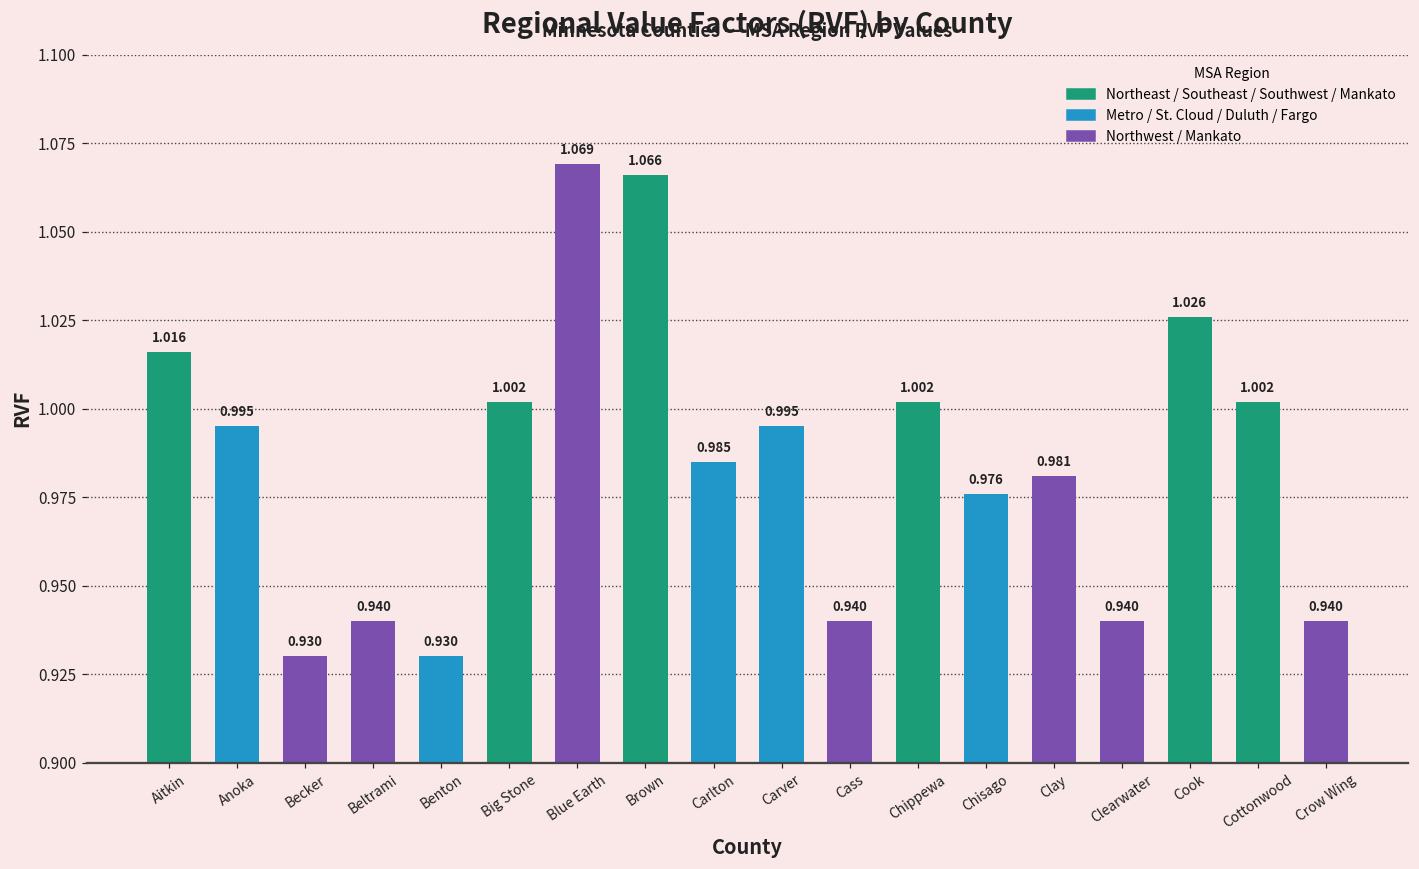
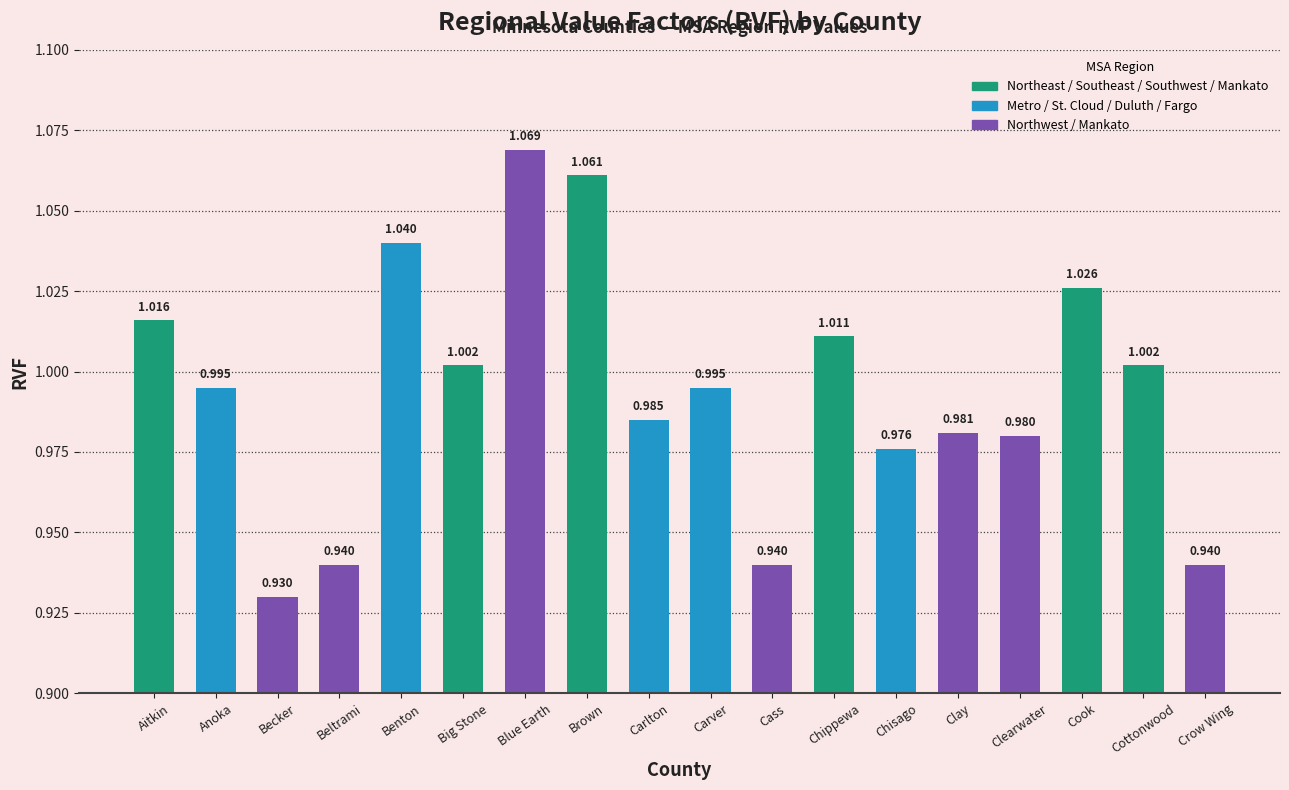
Benton: 0.930 -> 1.040
Brown: 1.066 -> 1.061
Chippewa: 1.002 -> 1.011
Clearwater: 0.940 -> 0.980
